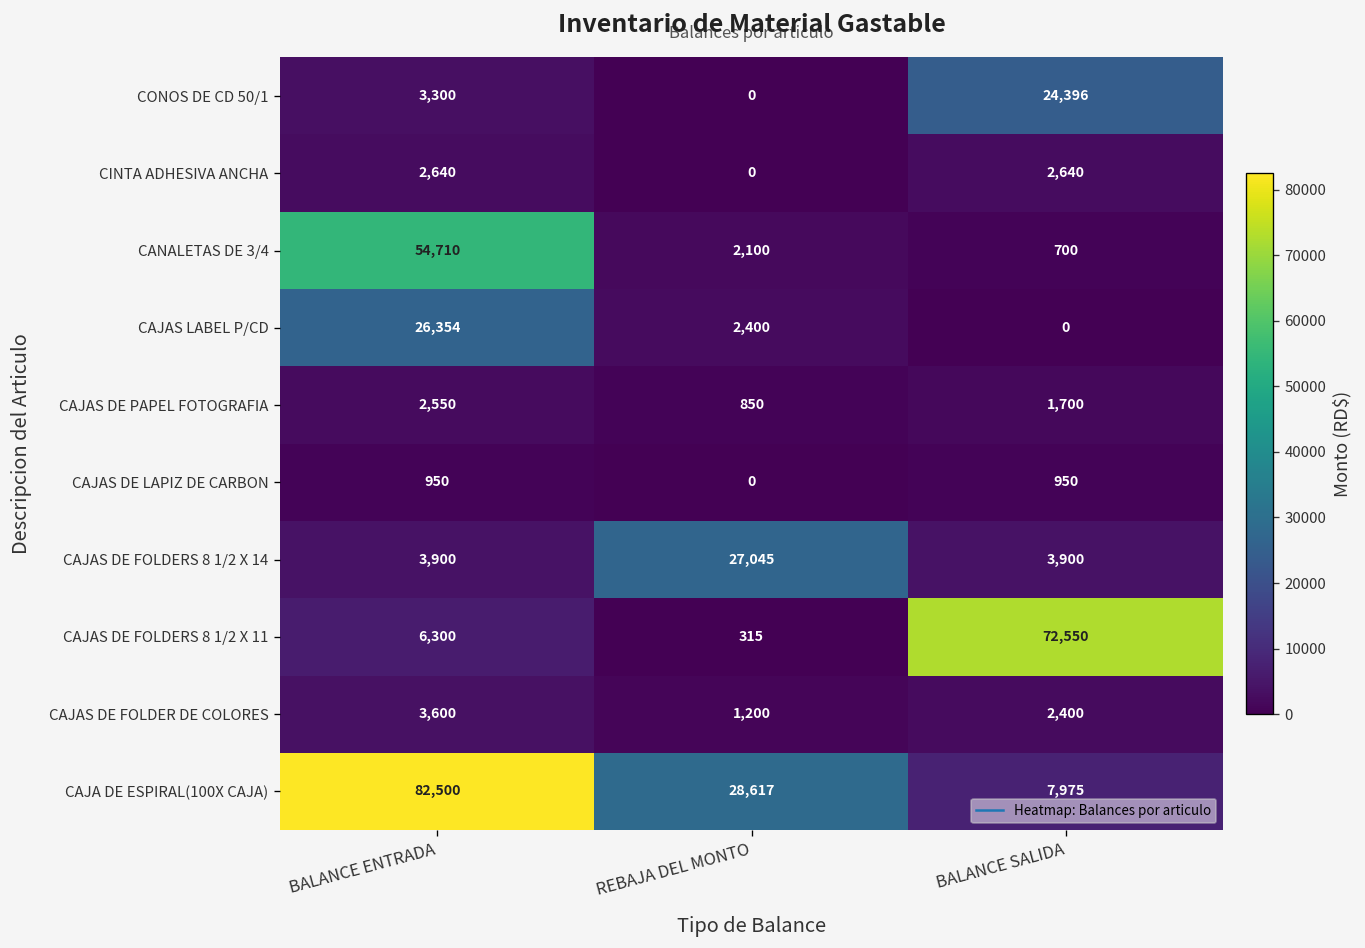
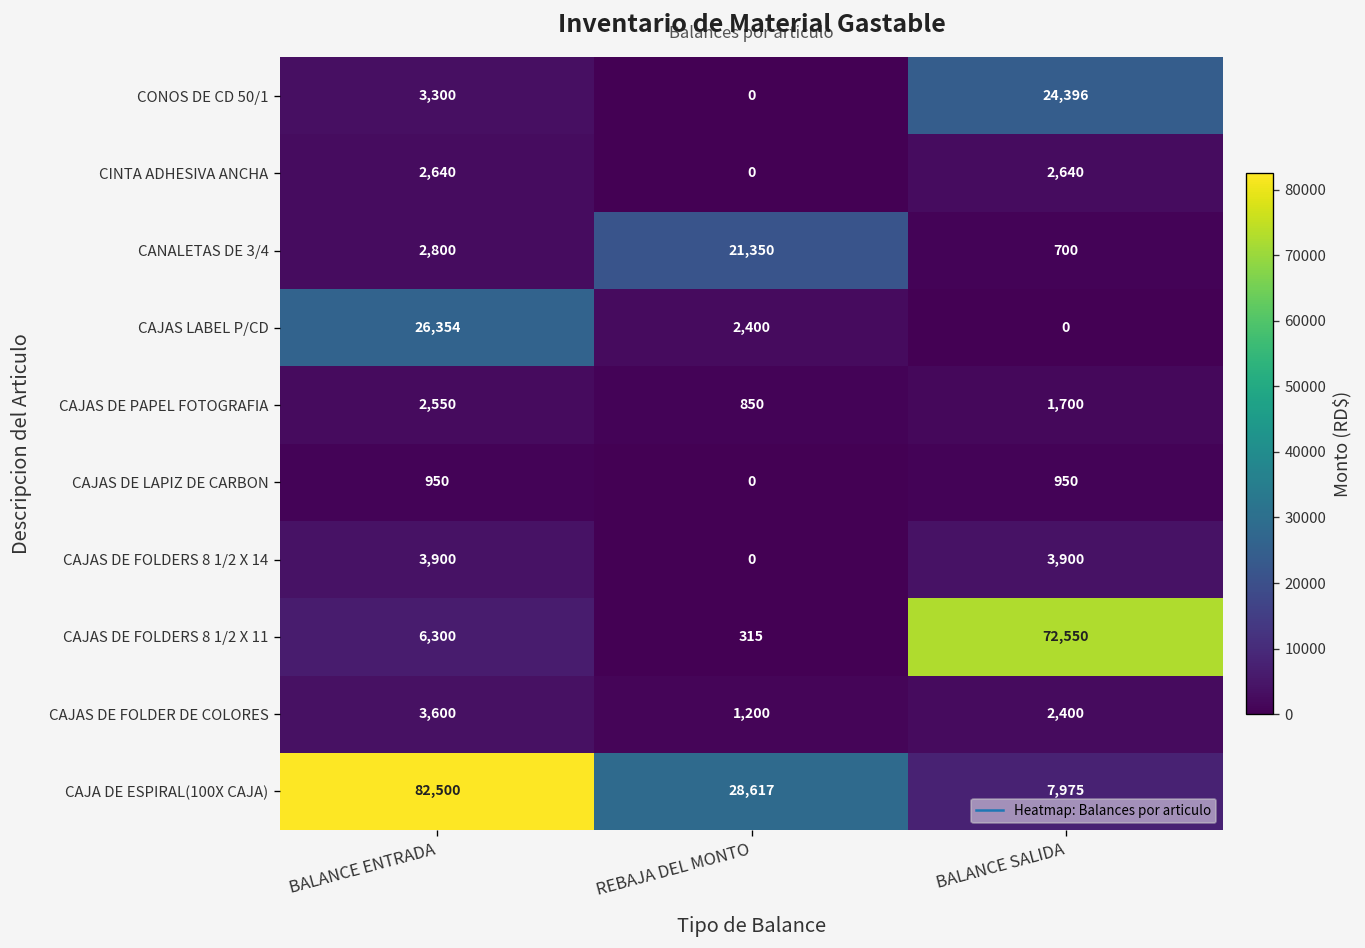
CANALETAS DE 3/4, BALANCE ENTRADA: 54,710 -> 2,800
CANALETAS DE 3/4, REBAJA DEL MONTO: 2,100 -> 21,350
CAJAS DE FOLDERS 8 1/2 X 14, REBAJA DEL MONTO: 27,045 -> 0
